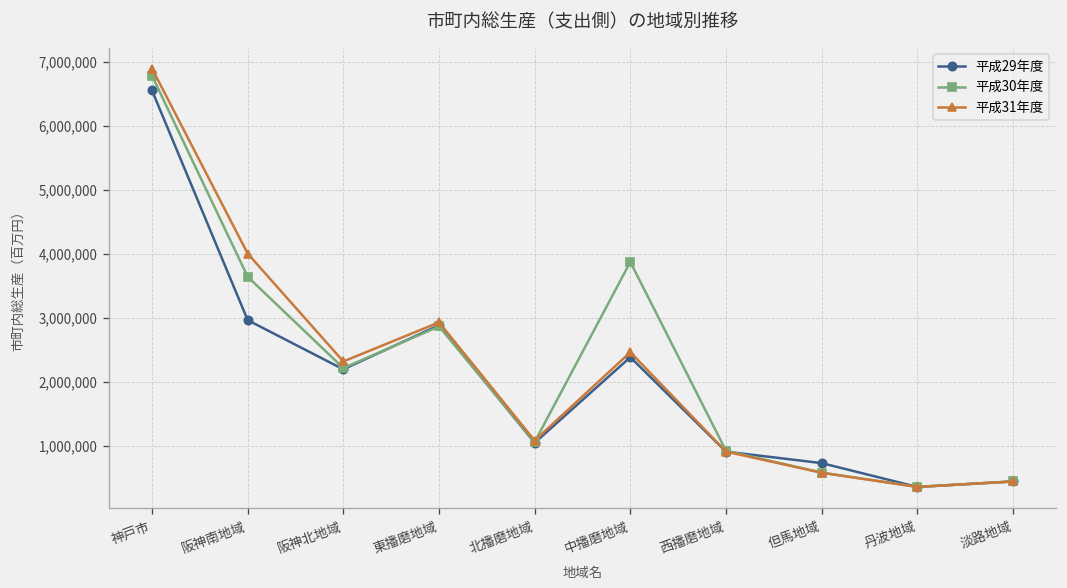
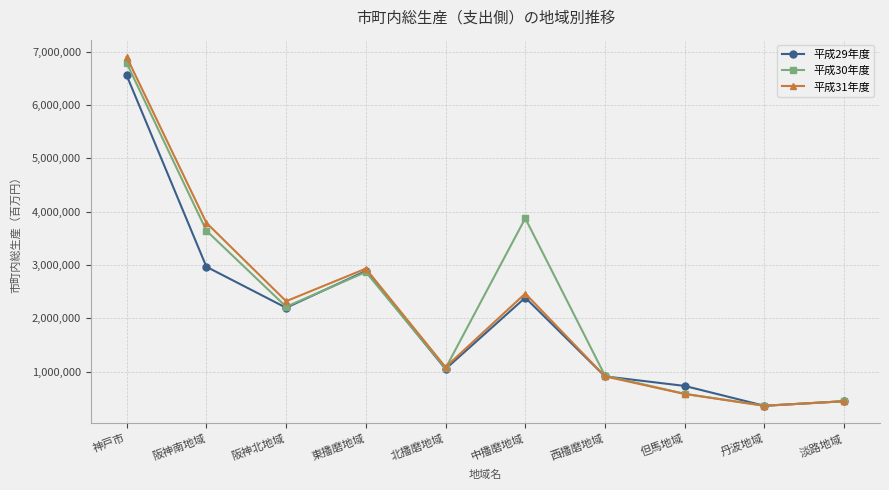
平成31年度, 阪神南地域: 4,000,000 -> 3,800,000
